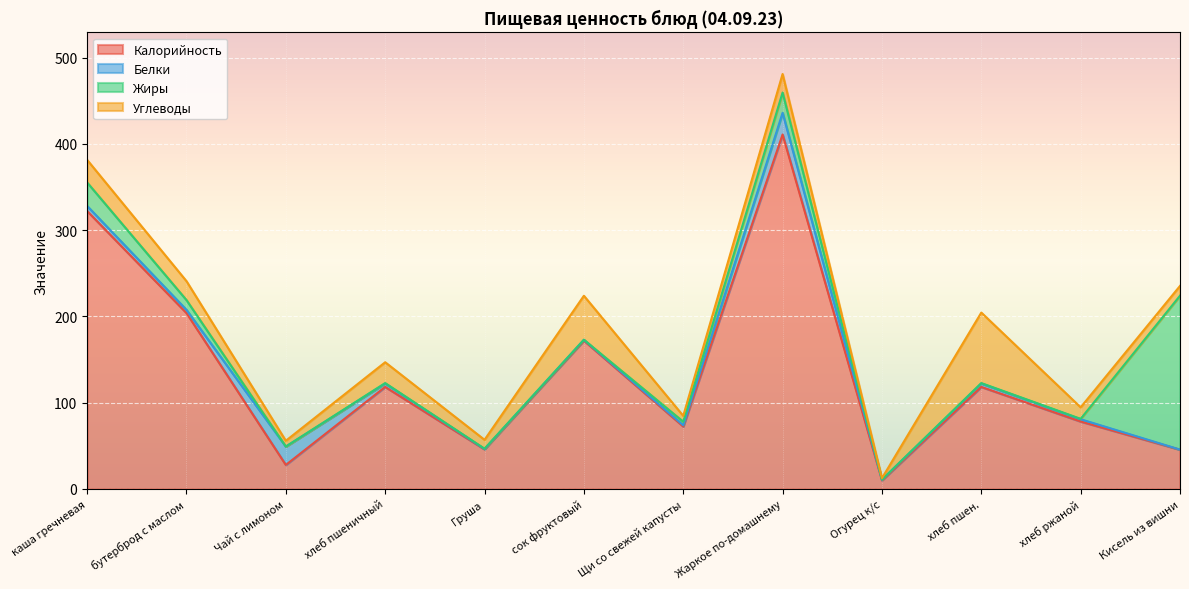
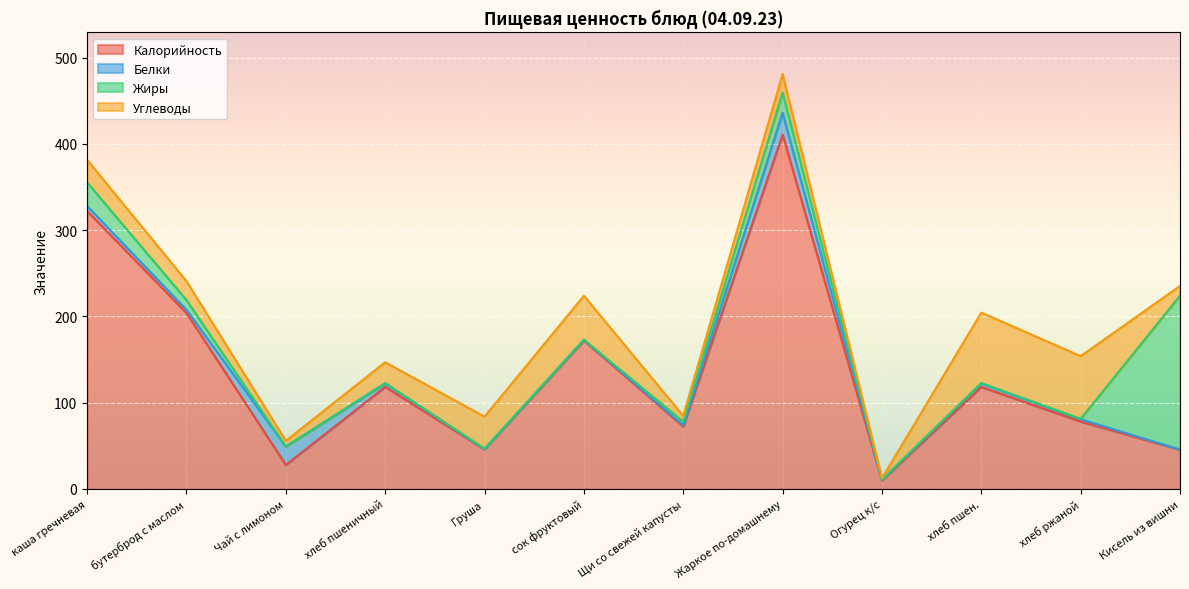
Углеводы, Груша: 10 -> 40
Углеводы, хлеб ржаной: 10 -> 70
